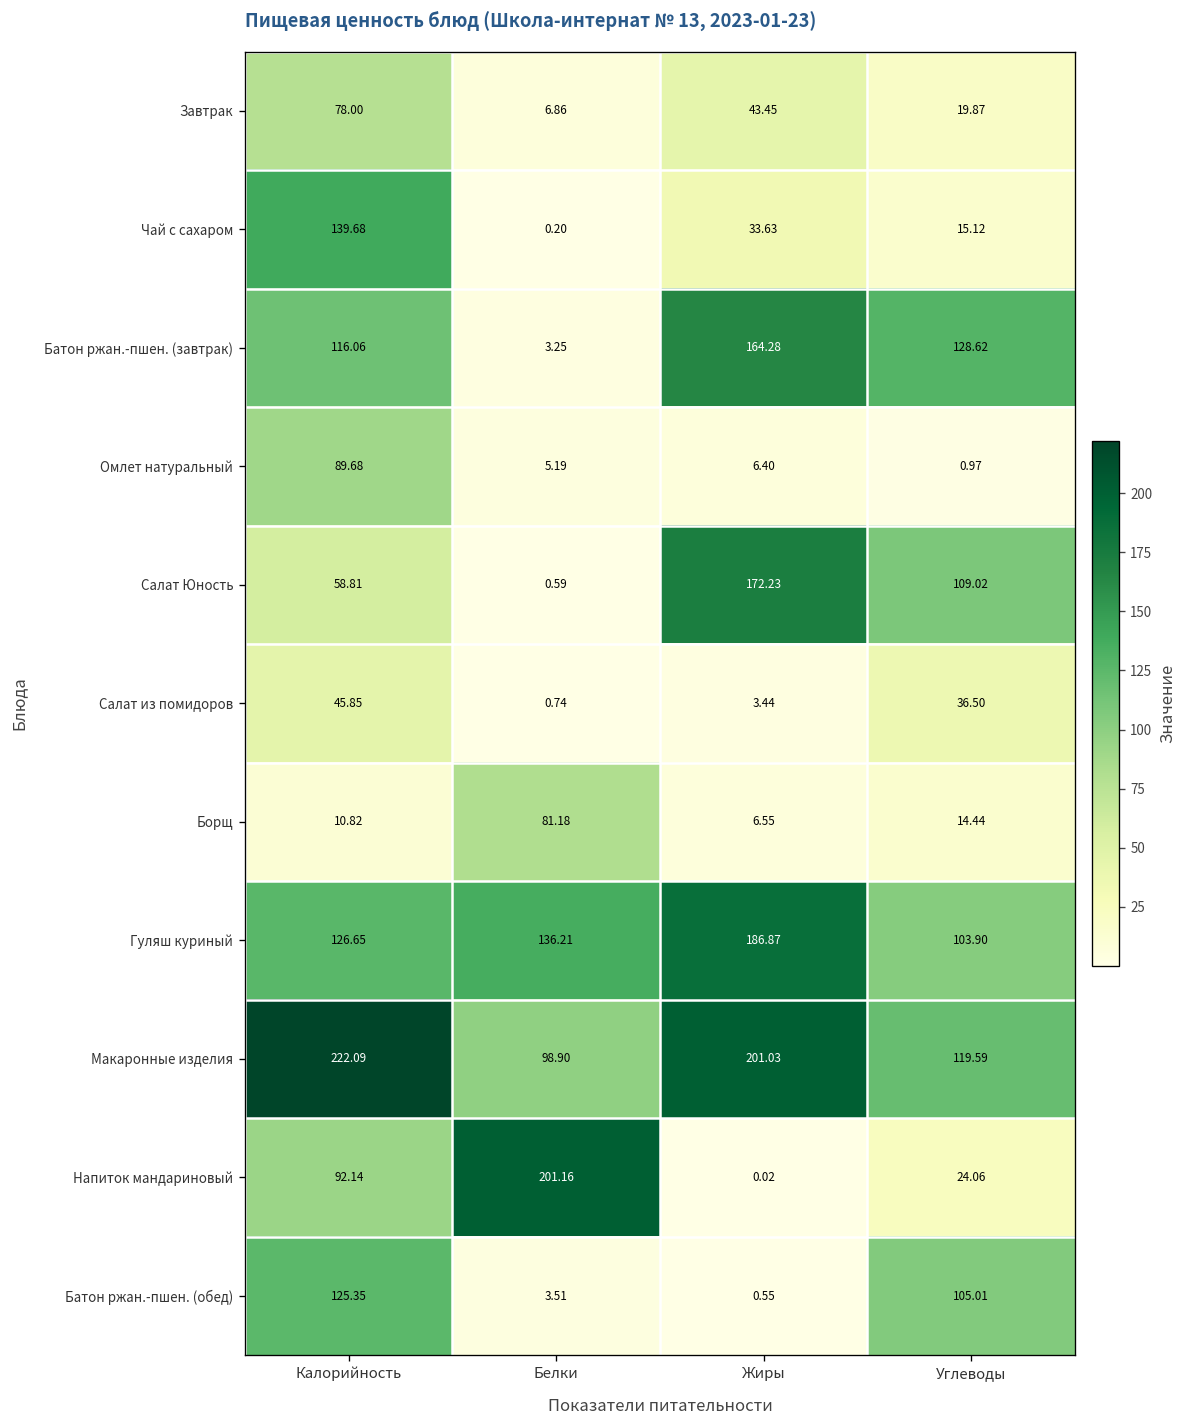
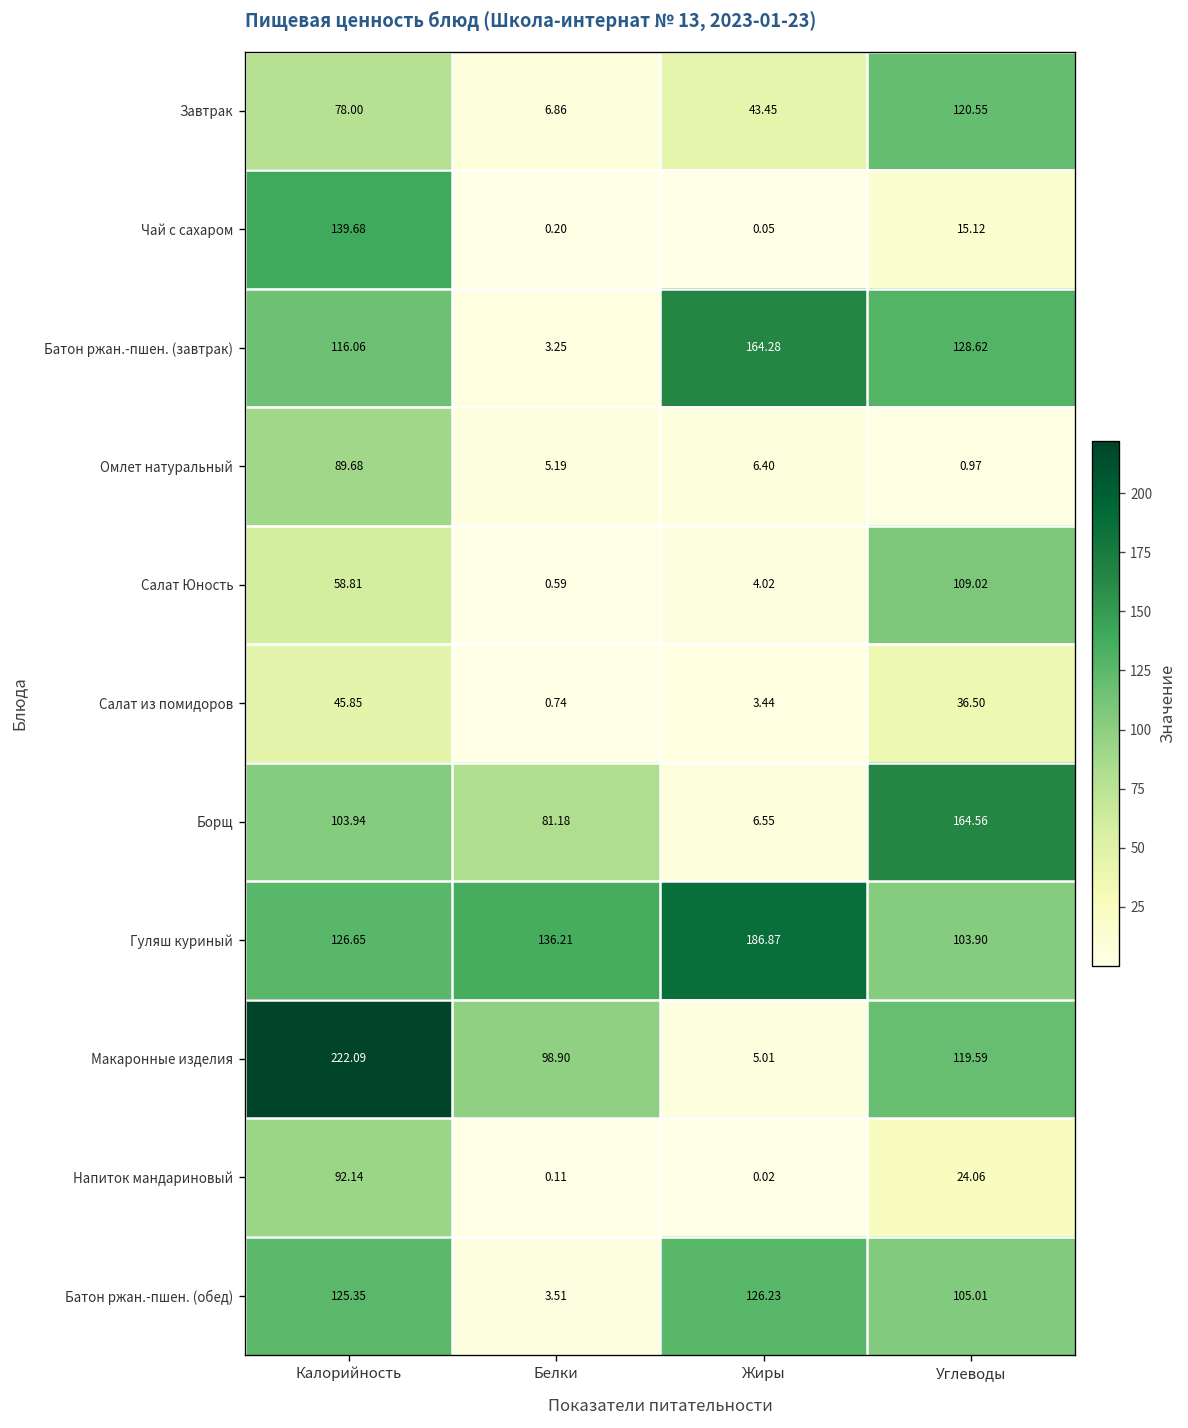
Завтрак, Углеводы: 19.87 -> 120.55
Чай с сахаром, Жиры: 33.63 -> 0.05
Салат Юность, Жиры: 172.23 -> 4.02
Борщ, Калорийность: 10.82 -> 103.94
Борщ, Углеводы: 14.44 -> 164.56
Макаронные изделия, Жиры: 201.03 -> 5.01
Напиток мандариновый, Белки: 201.16 -> 0.11
Батон ржан.-пшен. (обед), Жиры: 0.55 -> 126.23
